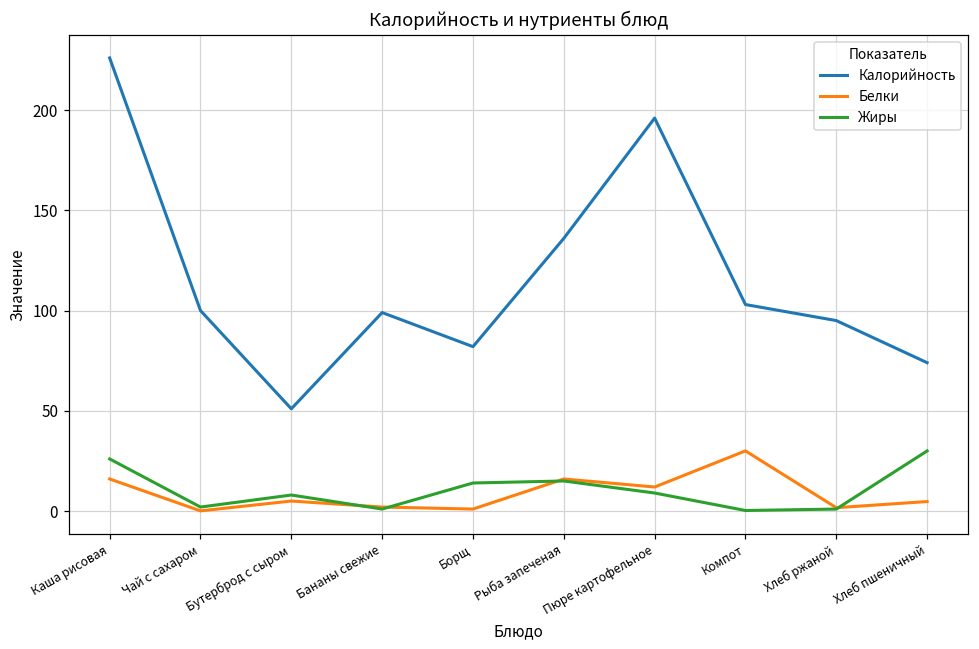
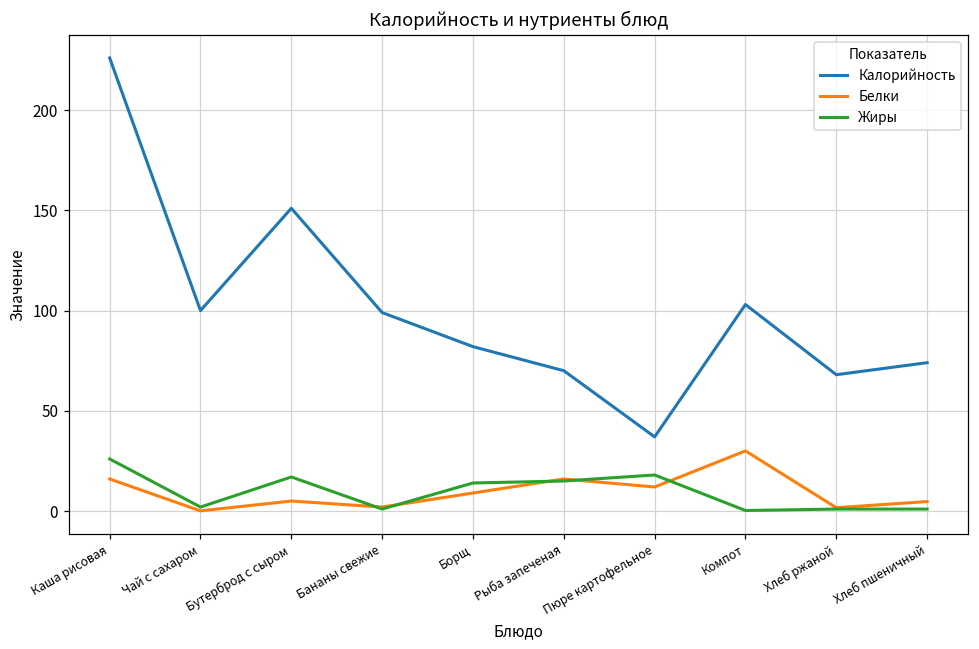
Калорийность, Бутерброд с сыром: 51 -> 151
Жиры, Бутерброд с сыром: 8 -> 17
Белки, Борщ: 1 -> 9
Калорийность, Рыба запеченая: 136 -> 70
Калорийность, Пюре картофельное: 196 -> 37
Жиры, Пюре картофельное: 9 -> 18
Калорийность, Хлеб ржаной: 95 -> 68
Жиры, Хлеб пшеничный: 30 -> 1
